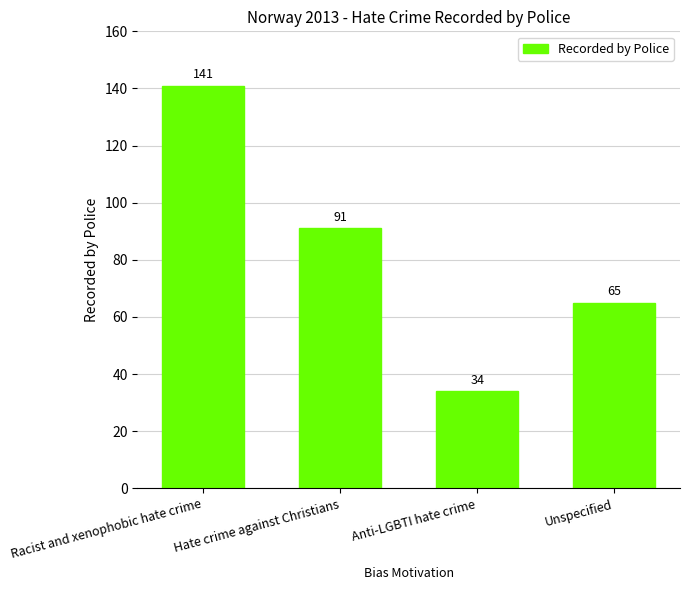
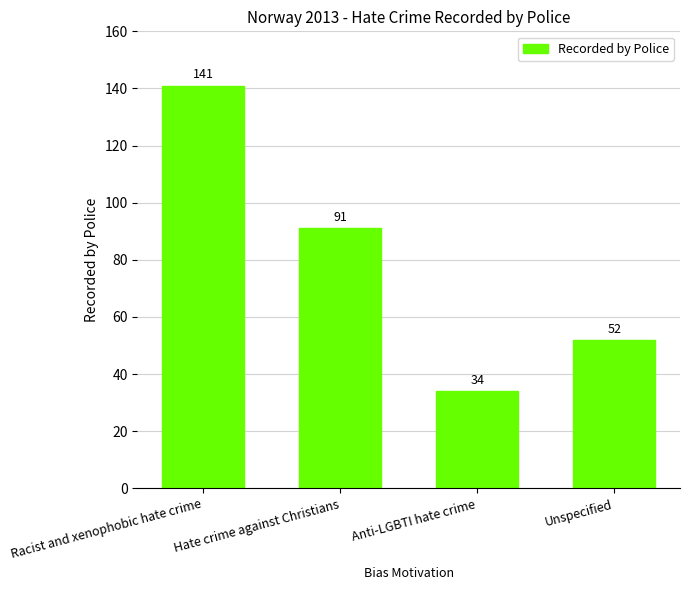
Unspecified: 65 -> 52
